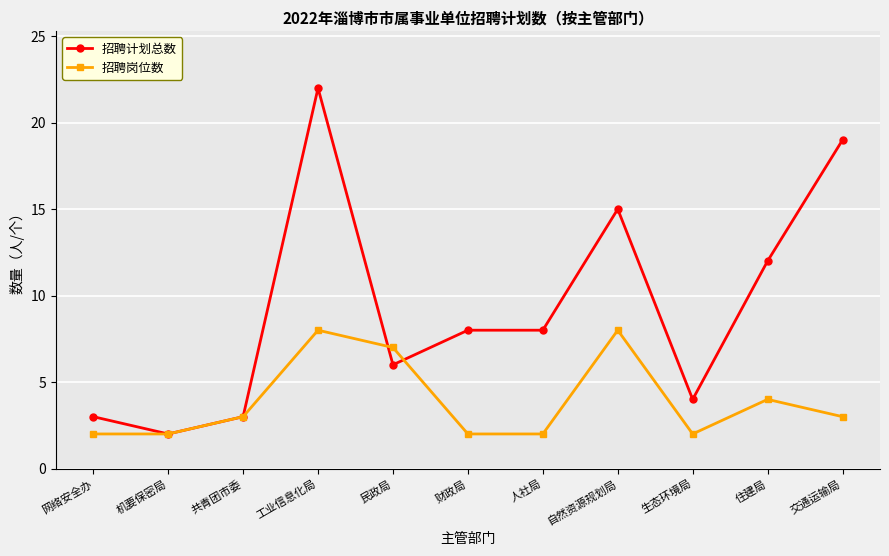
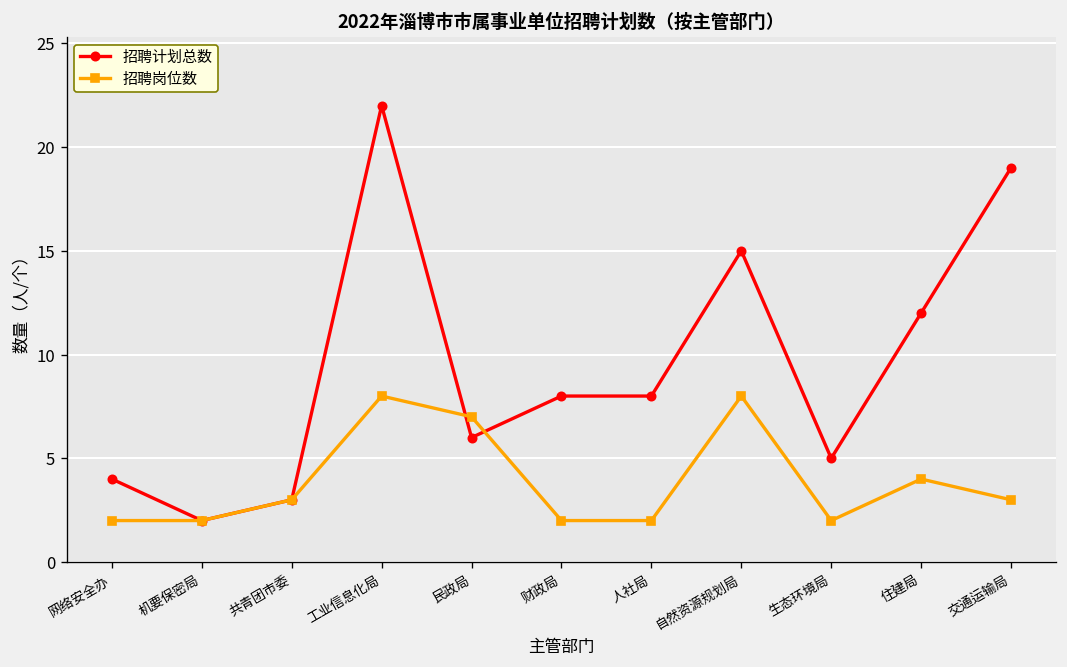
招聘计划总数, 网络安全办: 3 -> 4
招聘计划总数, 生态环境局: 4 -> 5
